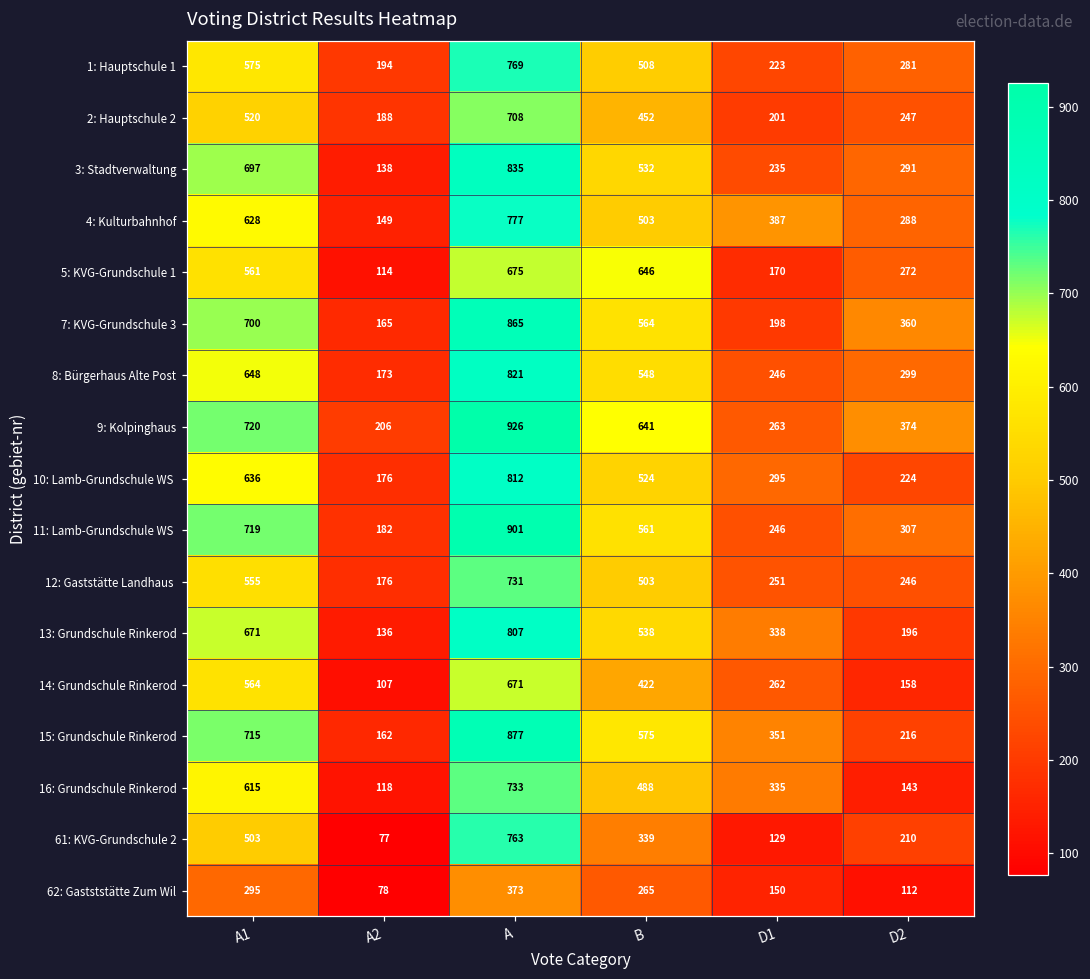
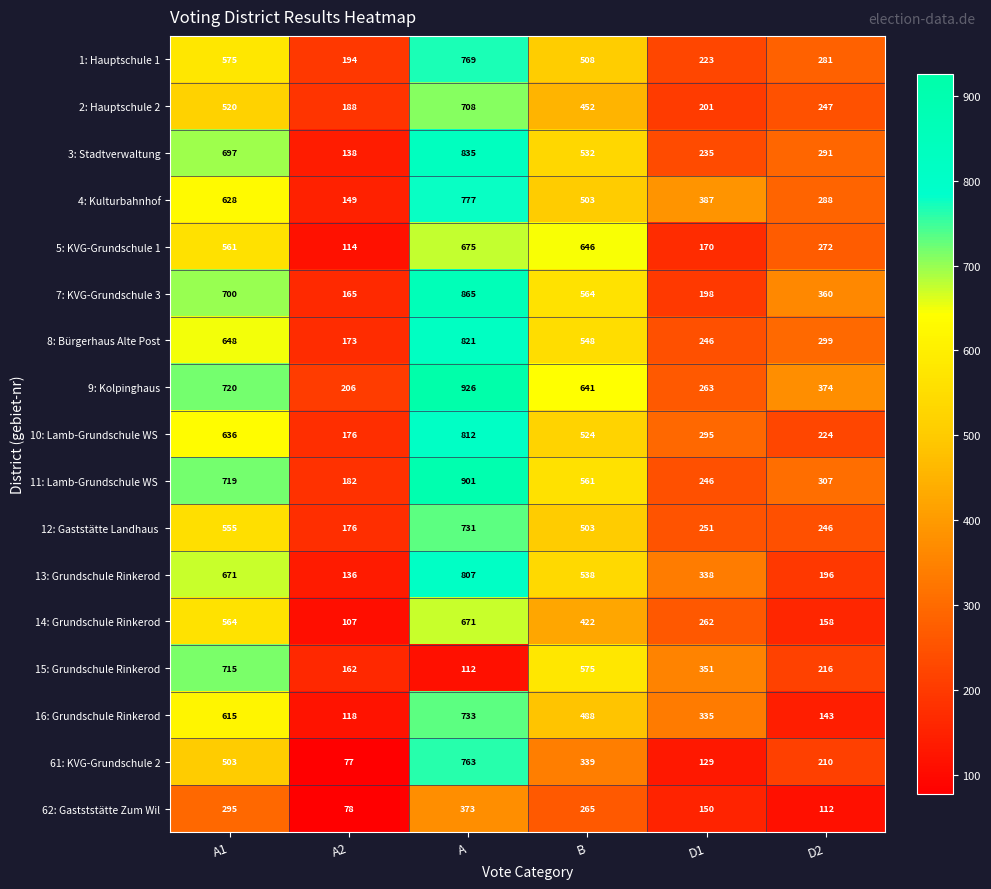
15: Grundschule Rinkerod, A: 877 -> 112
